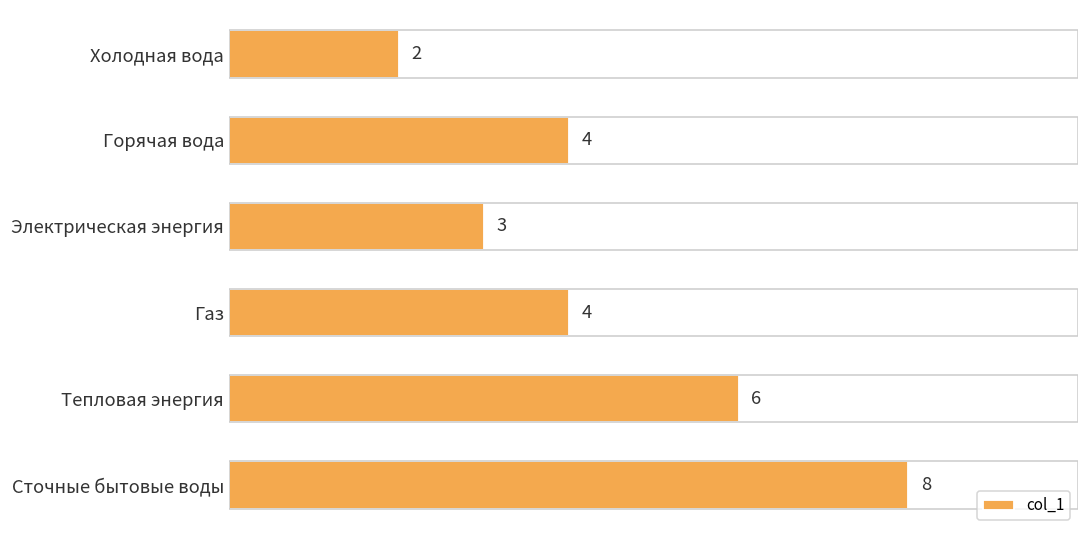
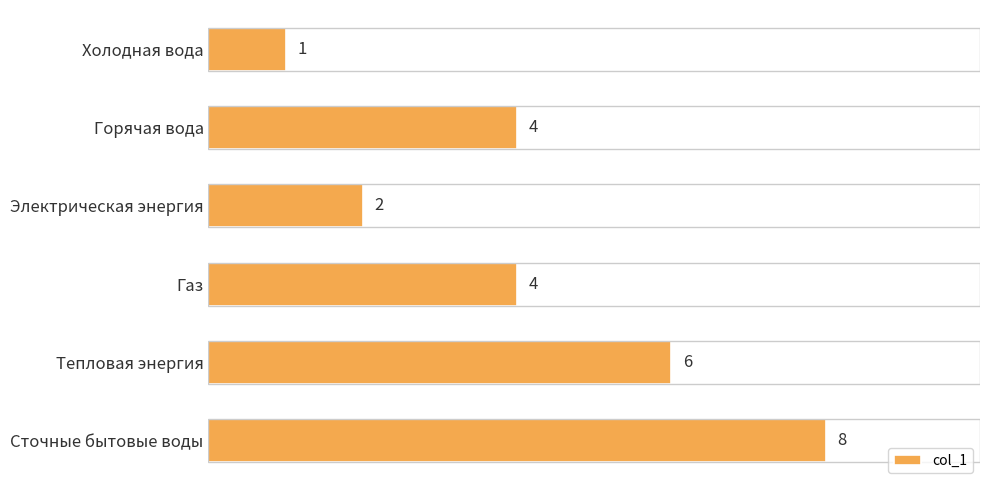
Холодная вода: 2 -> 1
Электрическая энергия: 3 -> 2
